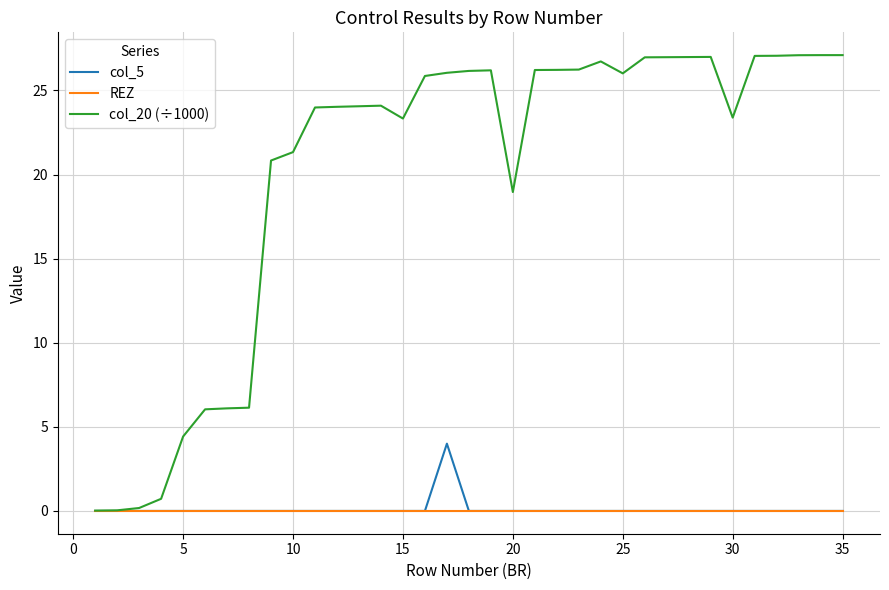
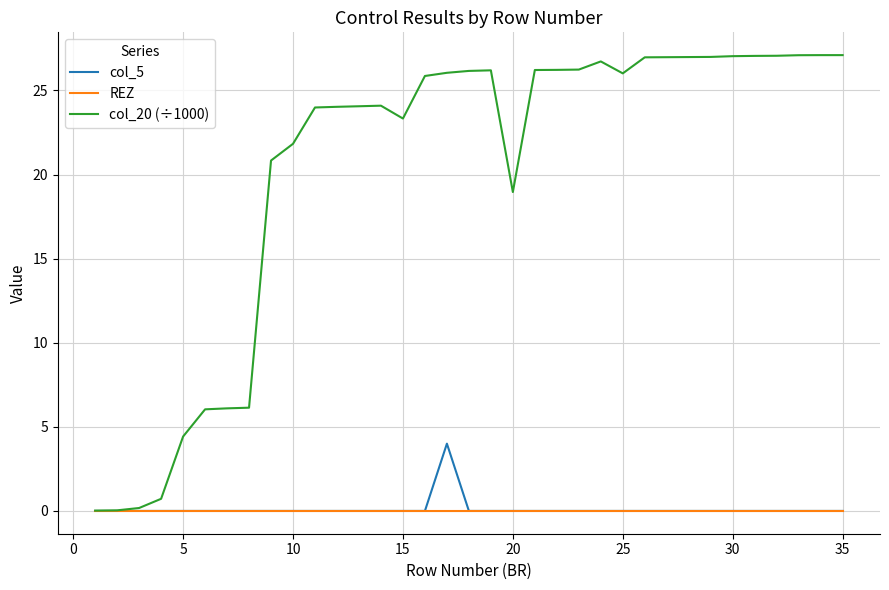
col_20 (÷1000), 10: 21.3 -> 21.8
col_20 (÷1000), 30: 23.4 -> 27.0
